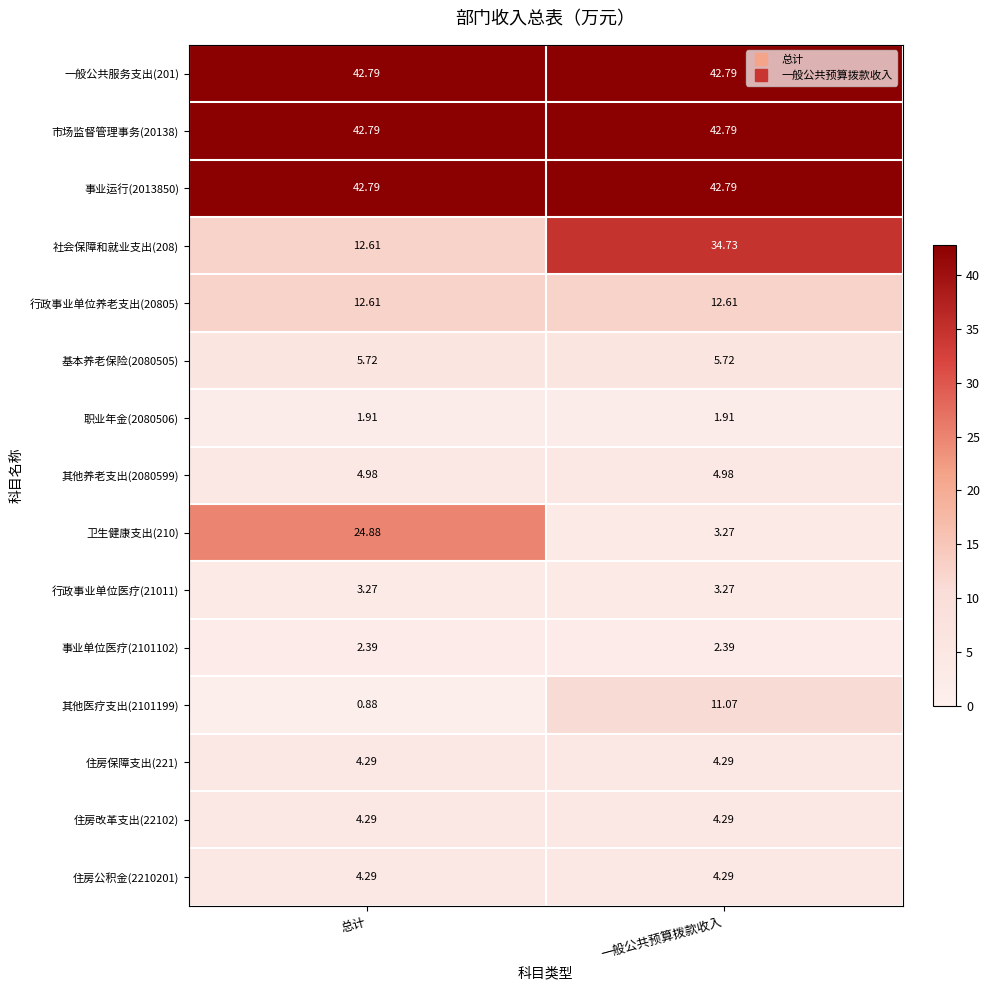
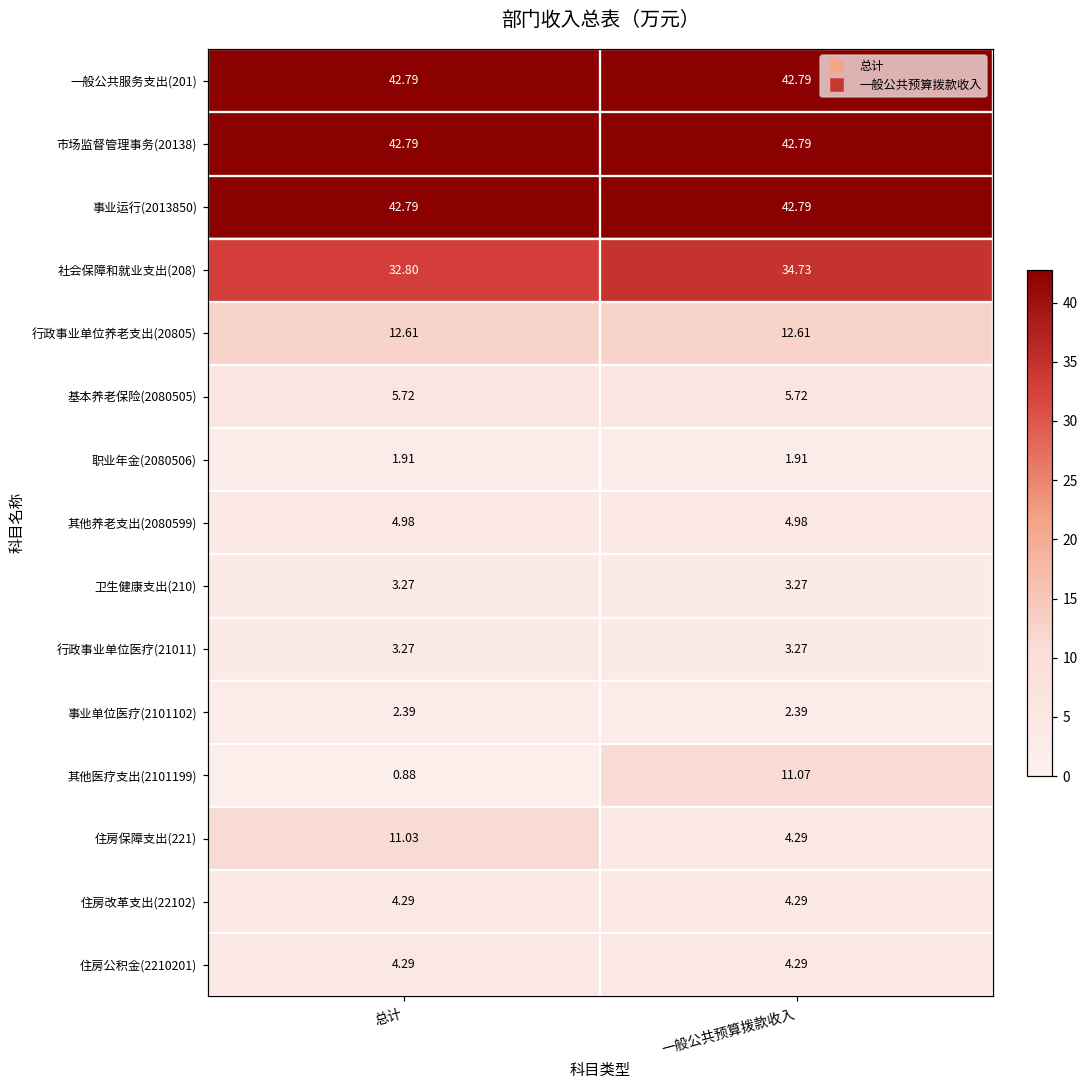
社会保障和就业支出(208), 总计: 12.61 -> 32.80
卫生健康支出(210), 总计: 24.88 -> 3.27
住房保障支出(221), 总计: 4.29 -> 11.03
